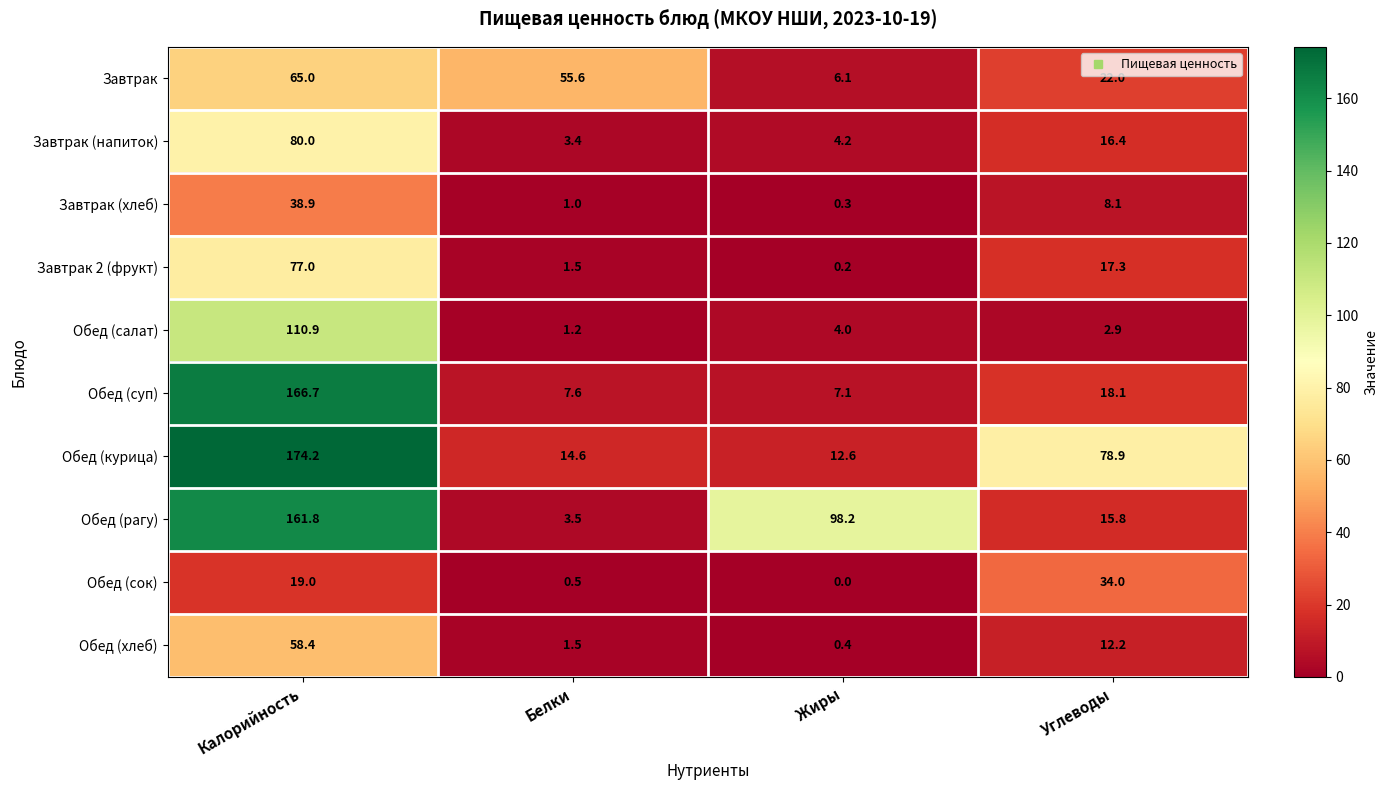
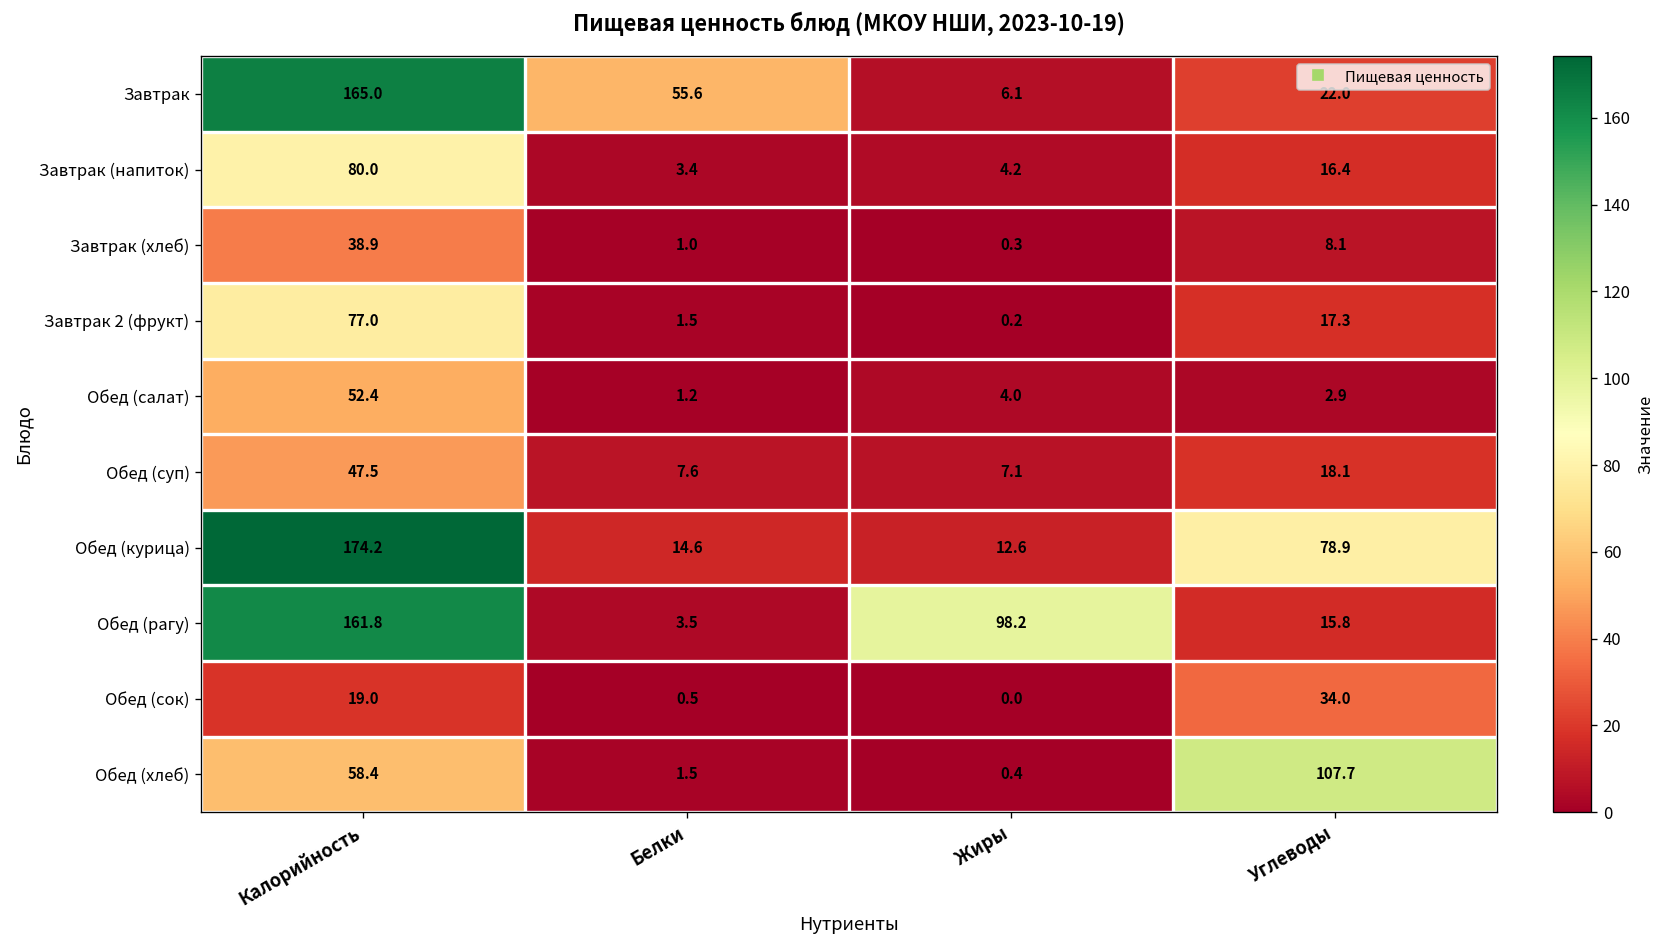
Завтрак, Калорийность: 65.0 -> 165.0
Обед (салат), Калорийность: 110.9 -> 52.4
Обед (суп), Калорийность: 166.7 -> 47.5
Обед (хлеб), Углеводы: 12.2 -> 107.7
